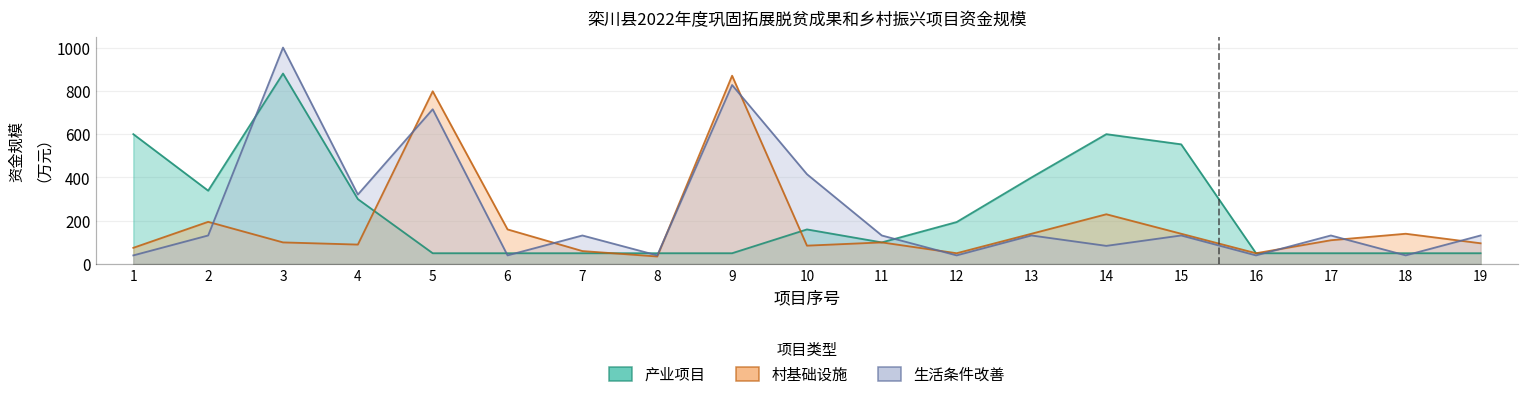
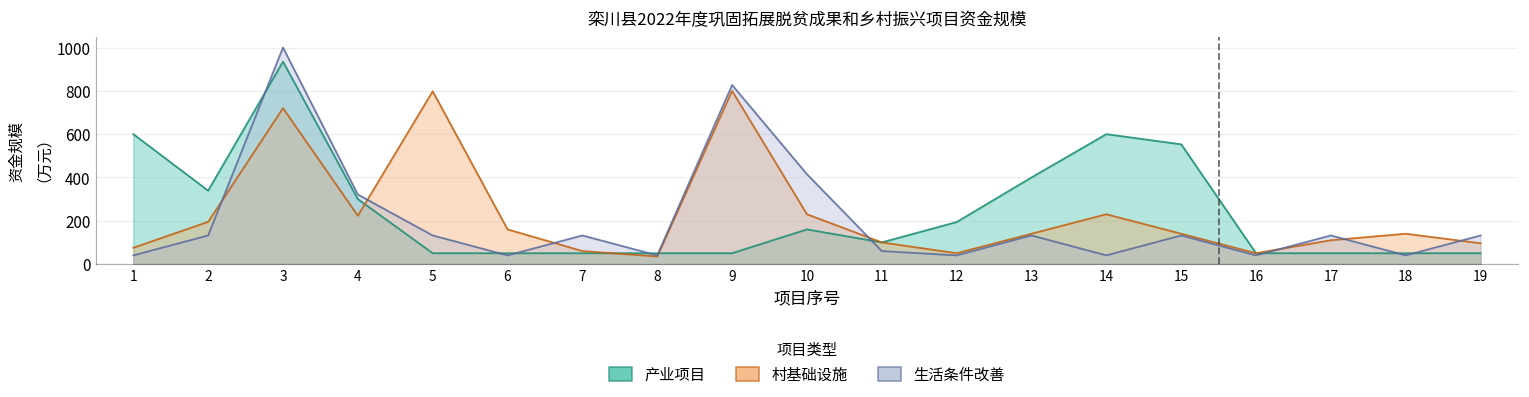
产业项目, 3: 880 -> 940
村基础设施, 3: 100 -> 720
村基础设施, 4: 90 -> 220
生活条件改善, 5: 720 -> 130
村基础设施, 9: 870 -> 800
村基础设施, 10: 90 -> 230
生活条件改善, 11: 130 -> 60
生活条件改善, 14: 80 -> 40
